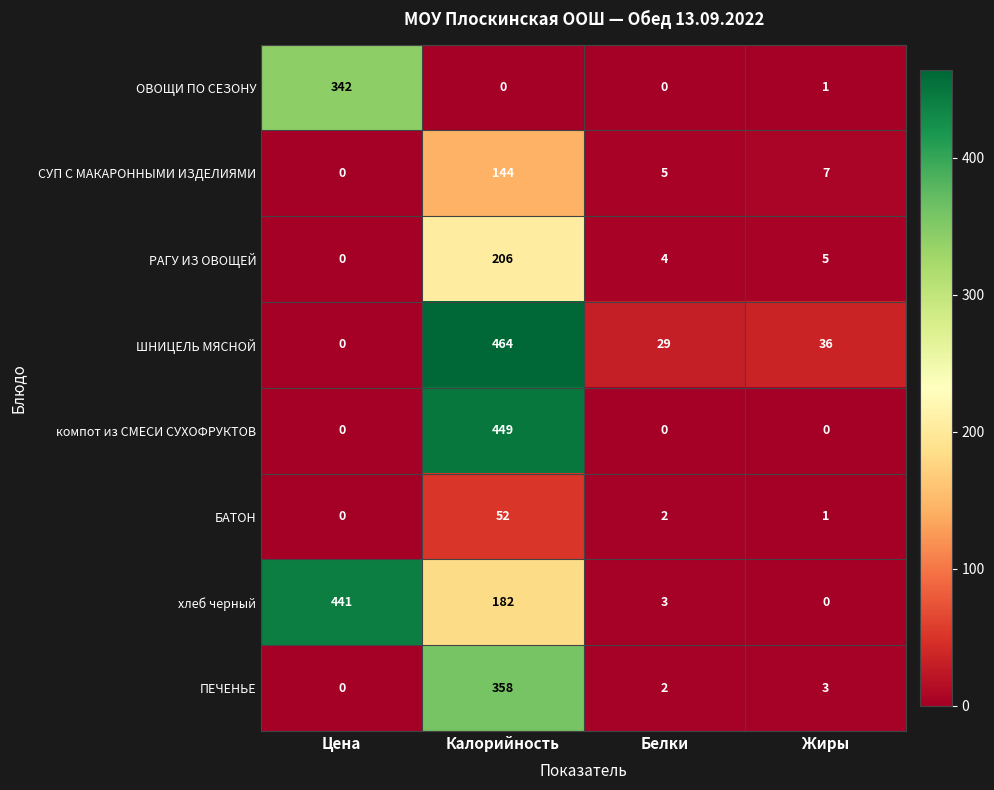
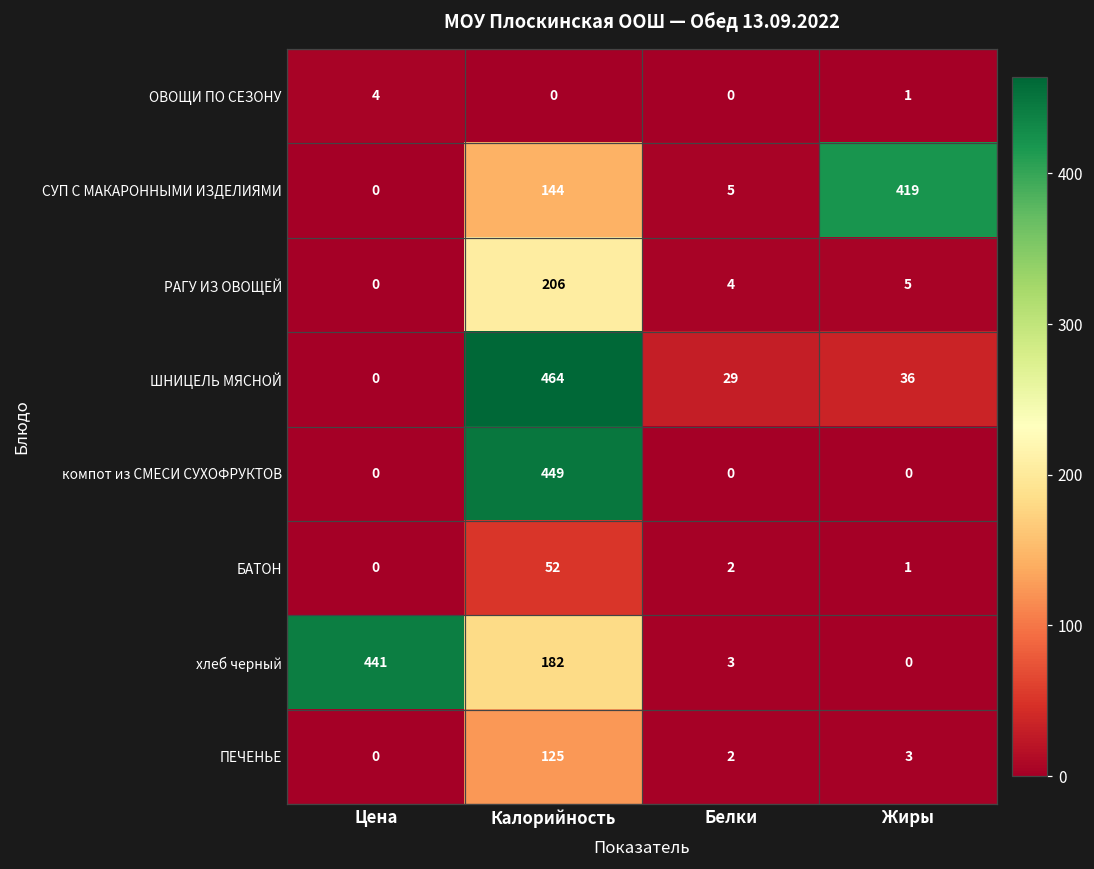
ОВОЩИ ПО СЕЗОНУ, Цена: 342 -> 4
СУП С МАКАРОННЫМИ ИЗДЕЛИЯМИ, Жиры: 7 -> 419
ПЕЧЕНЬЕ, Калорийность: 358 -> 125
